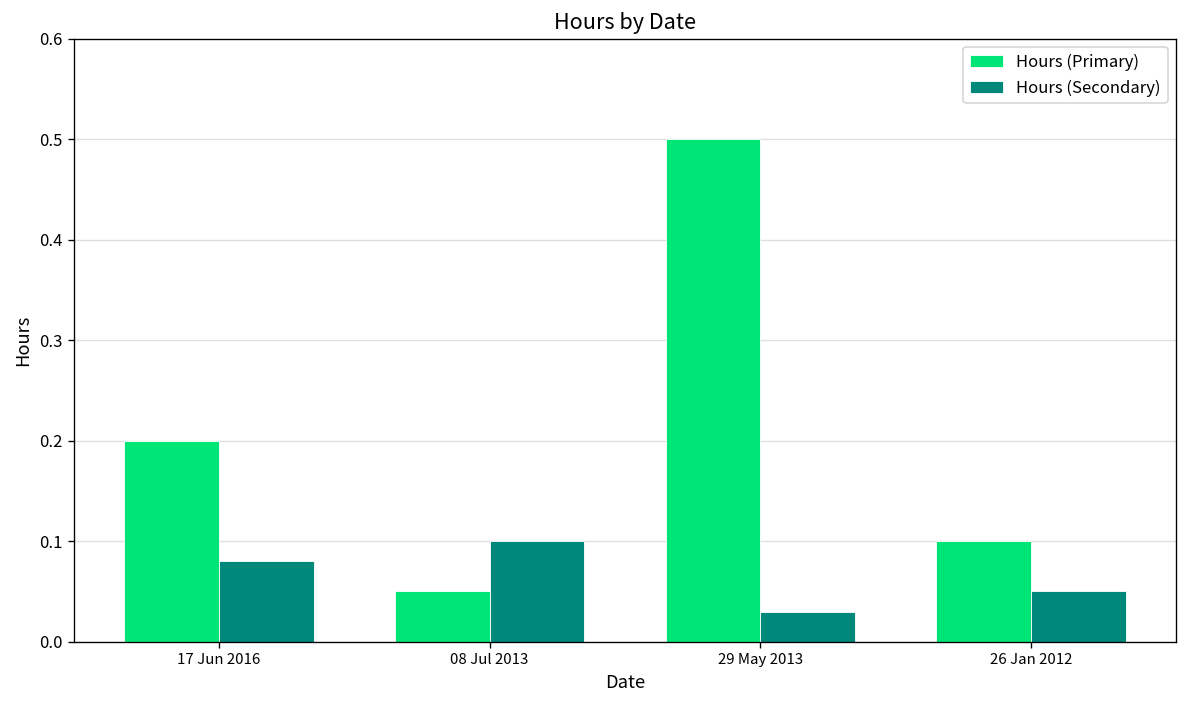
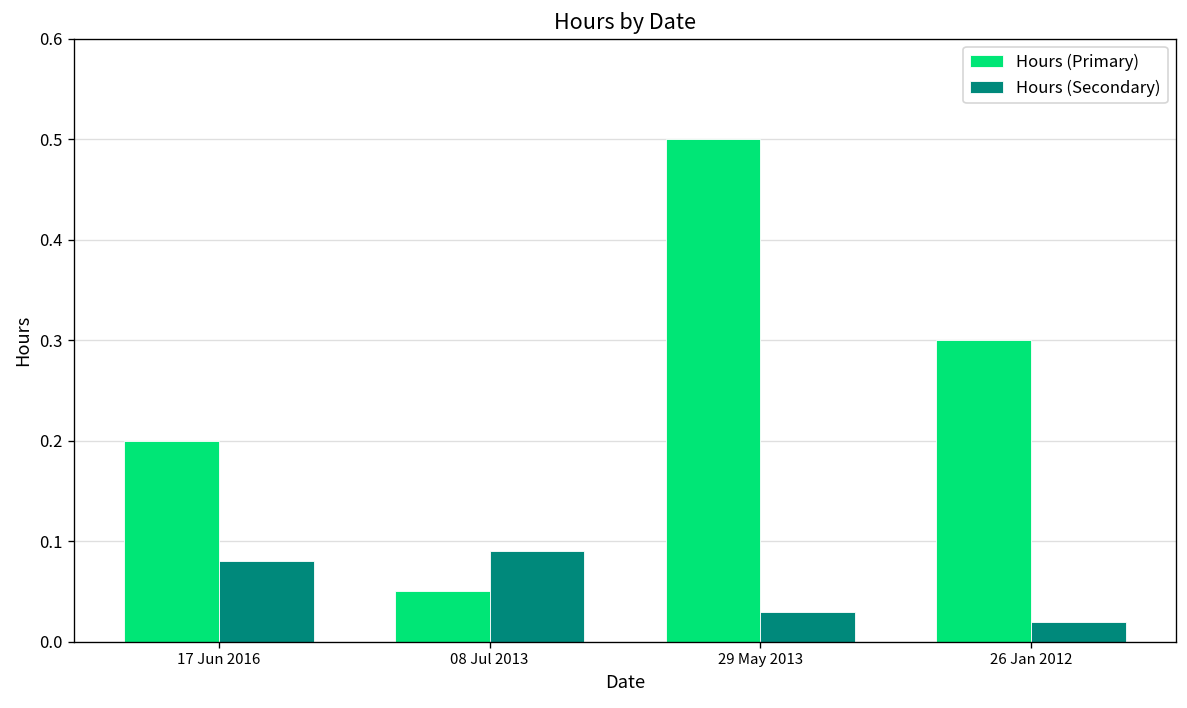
Hours (Secondary), 08 Jul 2013: 0.10 -> 0.09
Hours (Primary), 26 Jan 2012: 0.1 -> 0.3
Hours (Secondary), 26 Jan 2012: 0.05 -> 0.02
